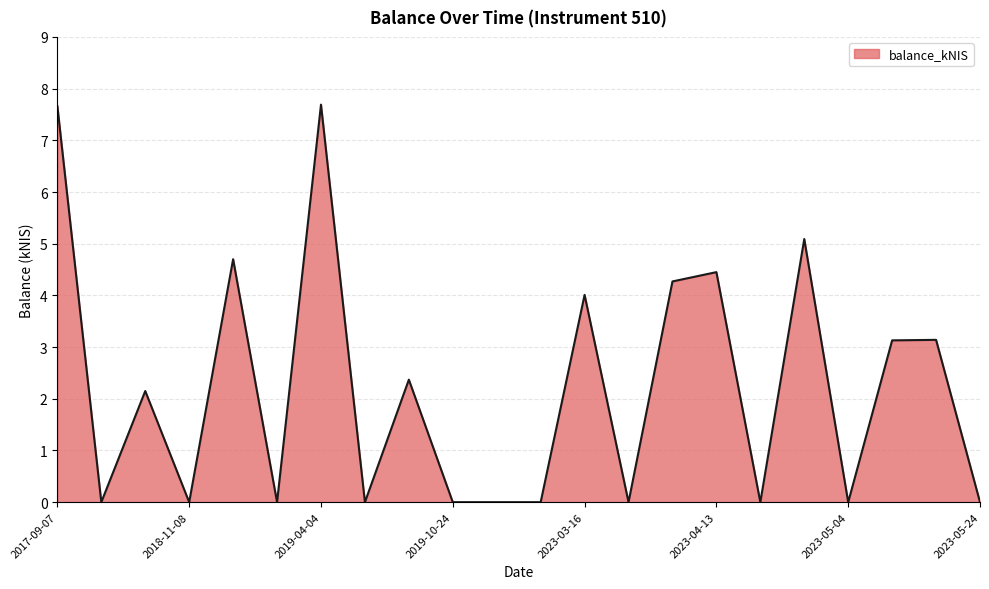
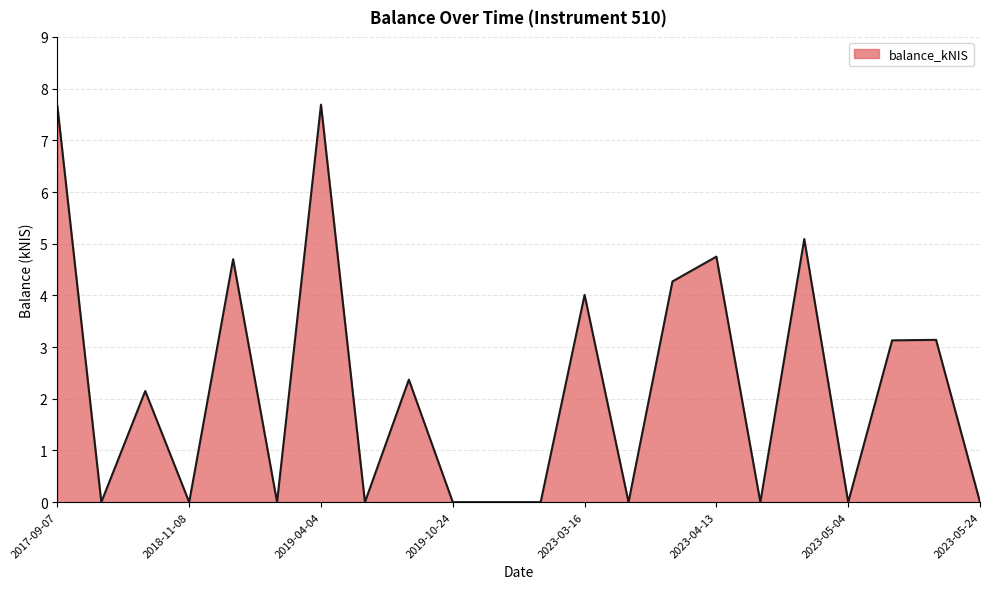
2023-04-13: 4.5 -> 4.8
